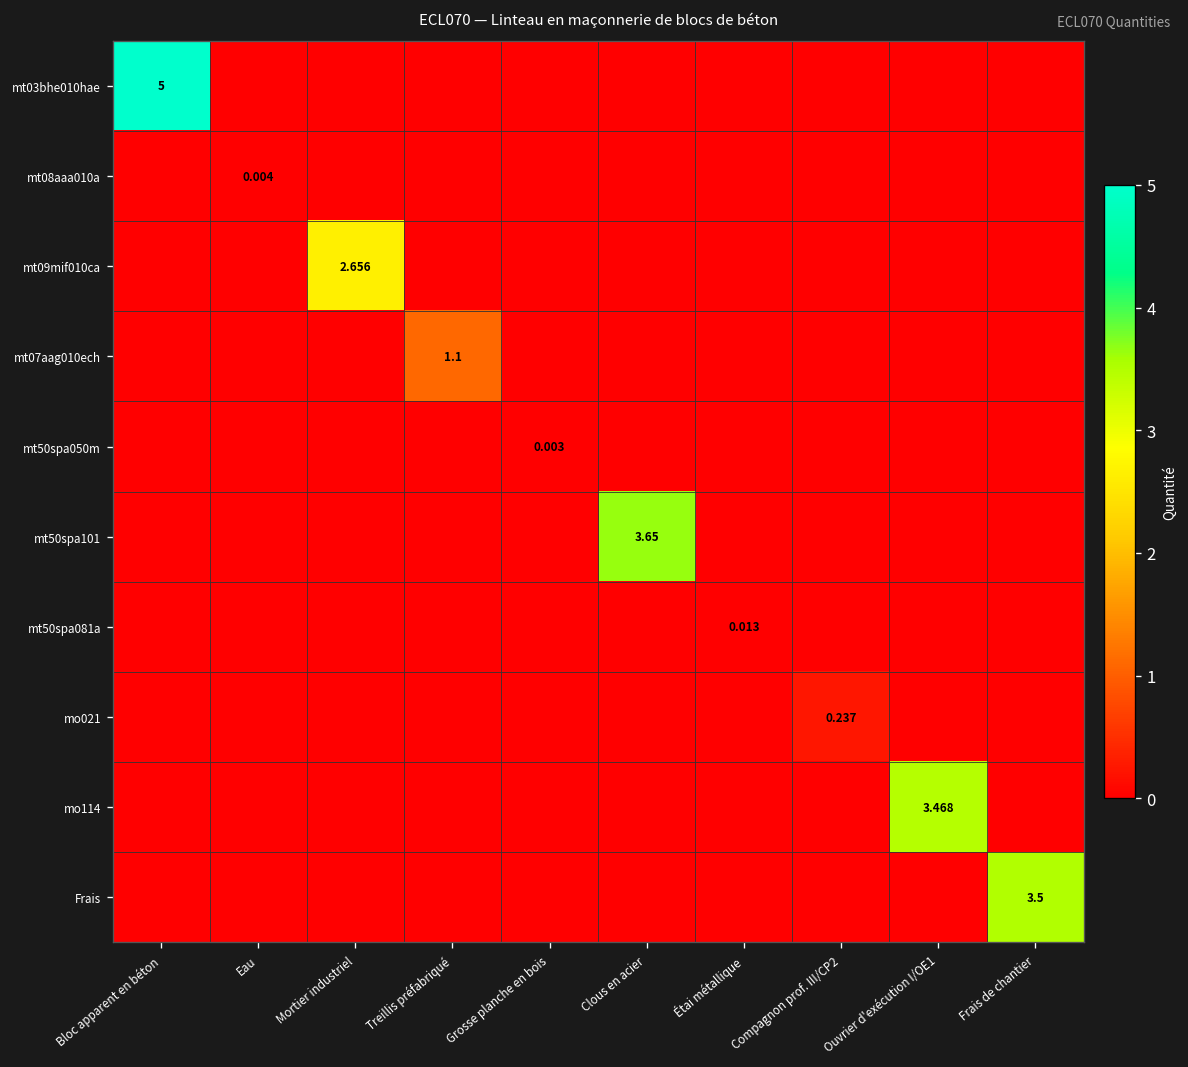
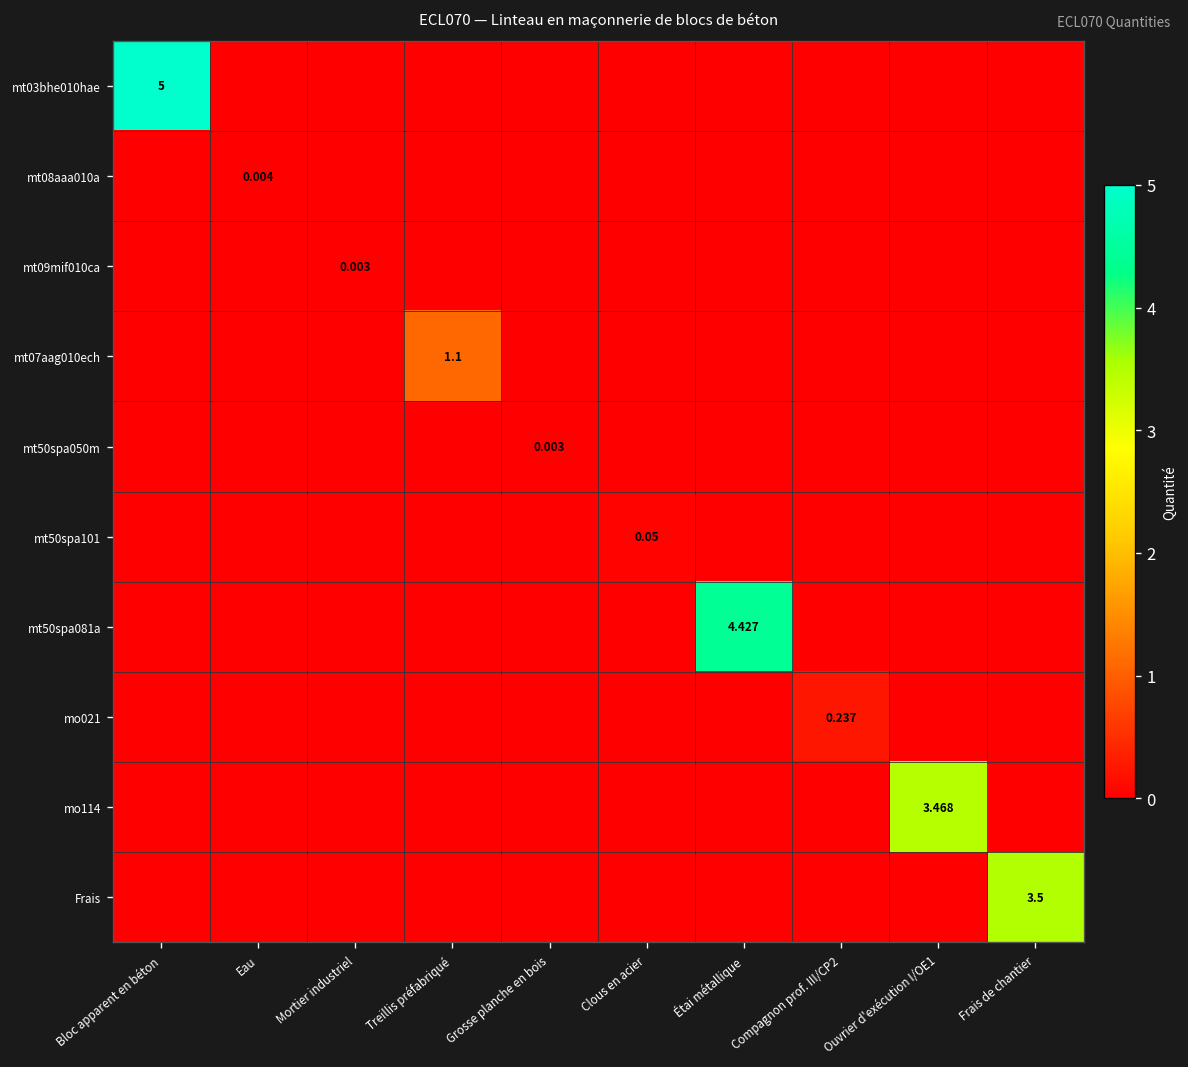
mt09mif010ca, Mortier industriel: 2.656 -> 0.003
mt50spa101, Clous en acier: 3.65 -> 0.05
mt50spa081a, Étai métallique: 0.013 -> 4.427
